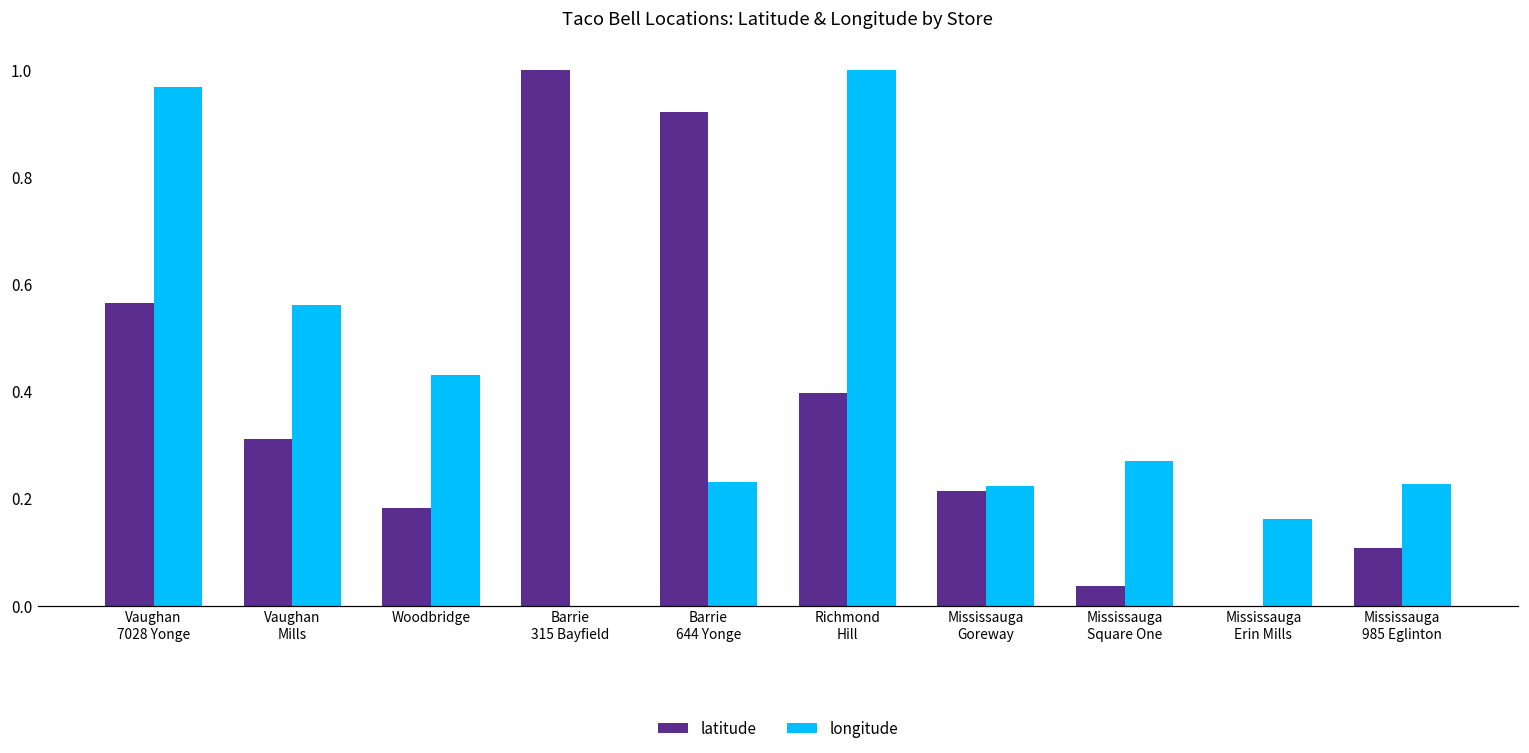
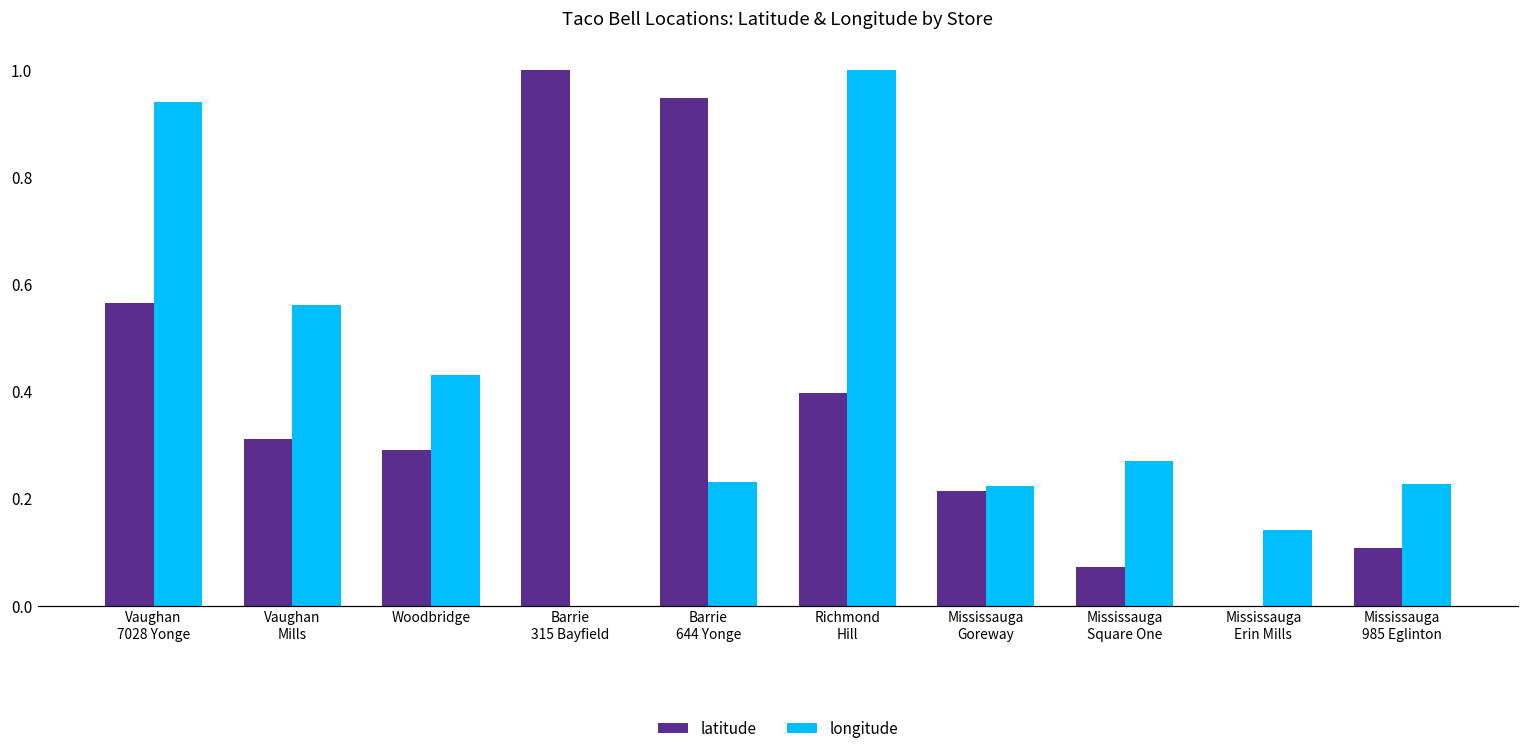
longitude, Vaughan 7028 Yonge: 0.97 -> 0.94
latitude, Woodbridge: 0.18 -> 0.29
latitude, Barrie 644 Yonge: 0.92 -> 0.95
latitude, Mississauga Square One: 0.04 -> 0.07
longitude, Mississauga Erin Mills: 0.16 -> 0.14
